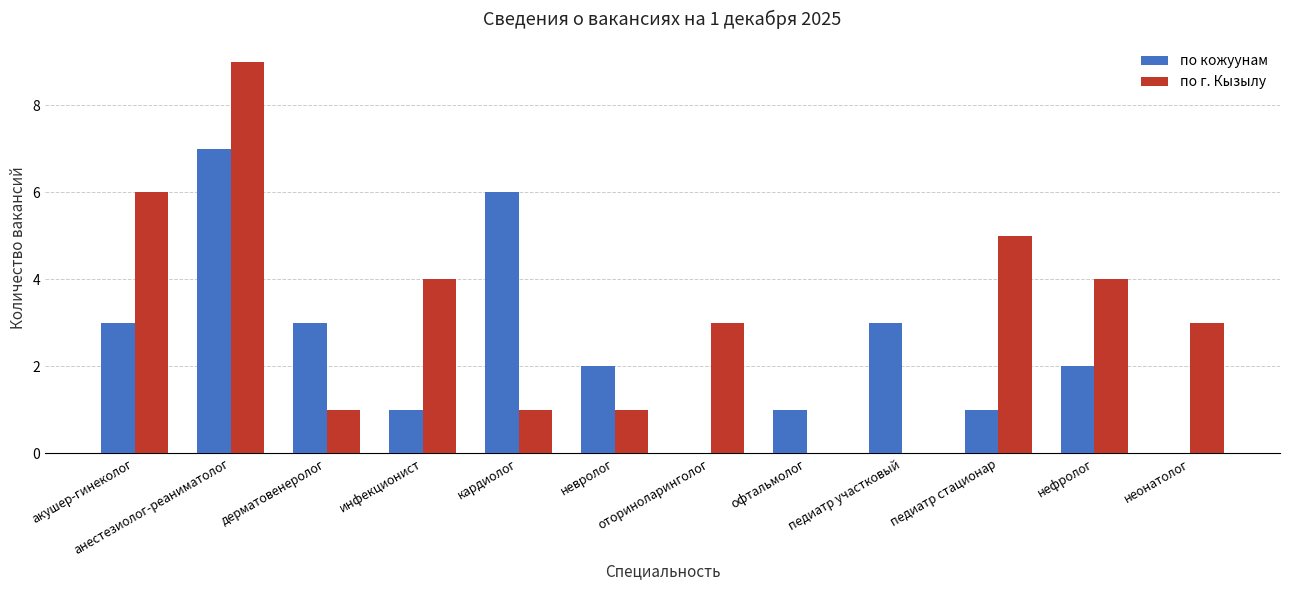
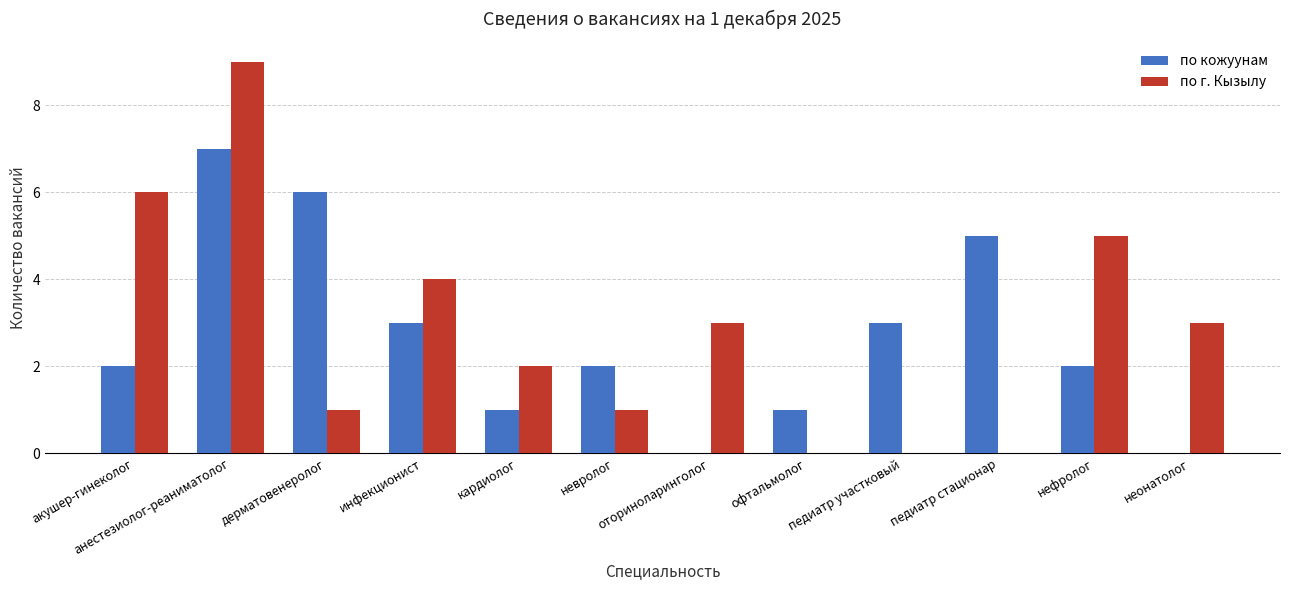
по кожуунам, акушер-гинеколог: 3 -> 2
по кожуунам, дерматовенеролог: 3 -> 6
по кожуунам, инфекционист: 1 -> 3
по кожуунам, кардиолог: 6 -> 1
по г. Кызылу, кардиолог: 1 -> 2
по кожуунам, педиатр стационар: 1 -> 5
по г. Кызылу, педиатр стационар: 5 -> 0
по г. Кызылу, нефролог: 4 -> 5
